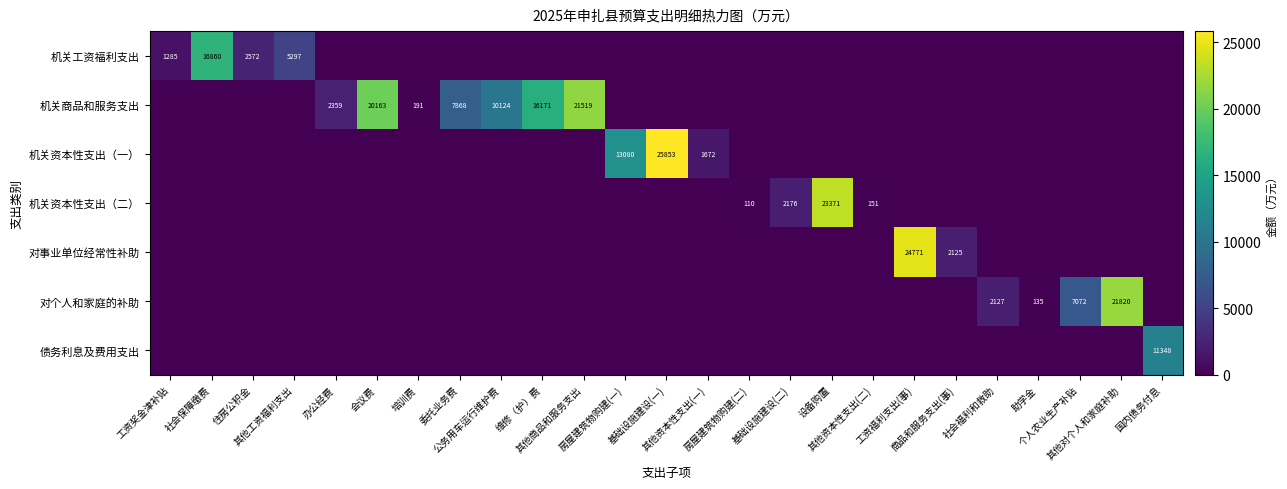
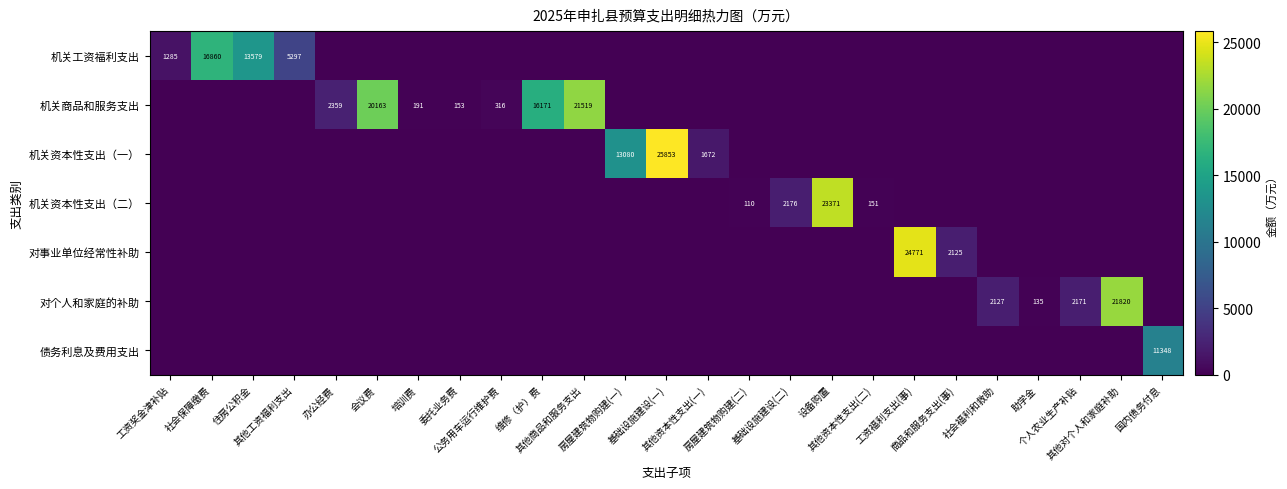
机关工资福利支出, 住房公积金: 2572 -> 13579
机关商品和服务支出, 委托业务费: 7868 -> 153
机关商品和服务支出, 公务用车运行维护费: 10124 -> 316
对个人和家庭的补助, 个人农业生产补贴: 7072 -> 2171
